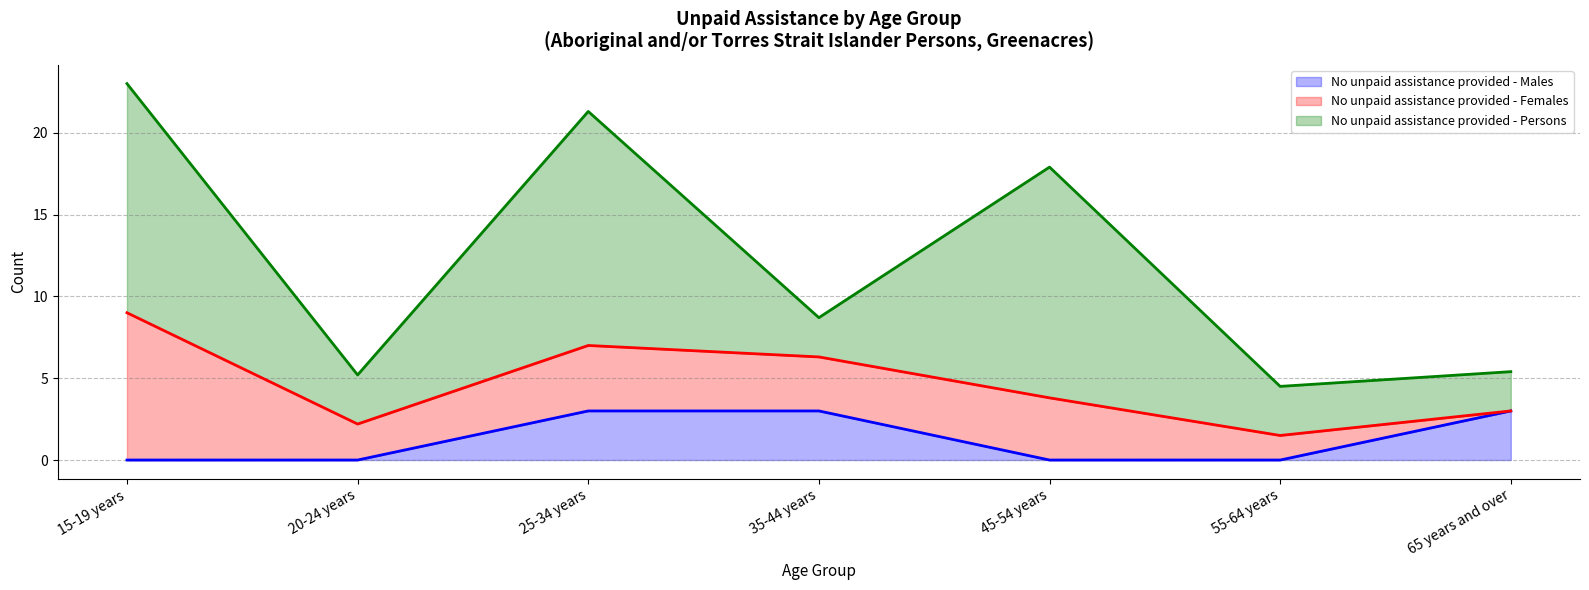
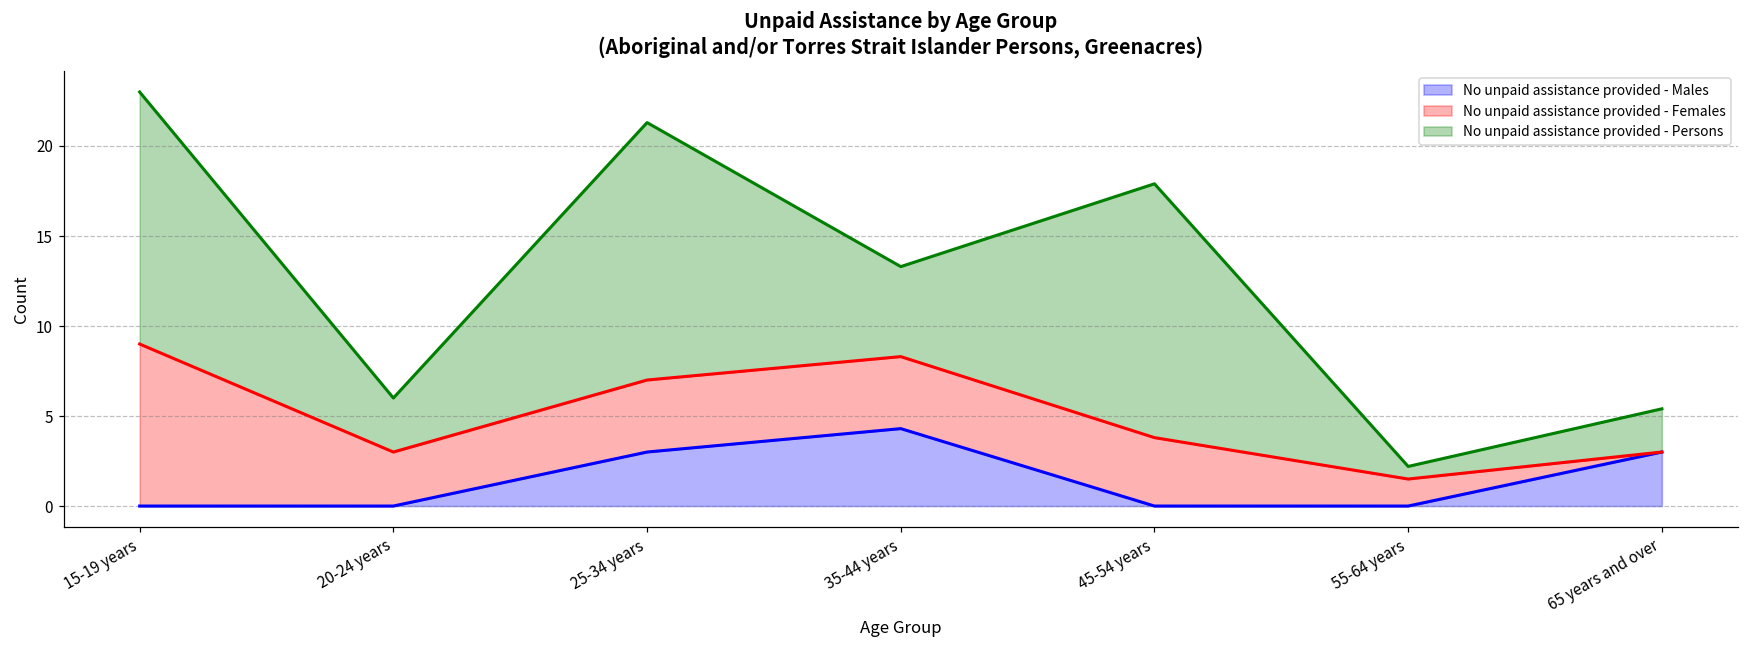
No unpaid assistance provided - Females, 20-24 years: 2.2 -> 3.0
No unpaid assistance provided - Males, 35-44 years: 3.0 -> 4.3
No unpaid assistance provided - Females, 35-44 years: 3.3 -> 4.0
No unpaid assistance provided - Persons, 35-44 years: 2.4 -> 5.0
No unpaid assistance provided - Persons, 55-64 years: 3.0 -> 0.7
